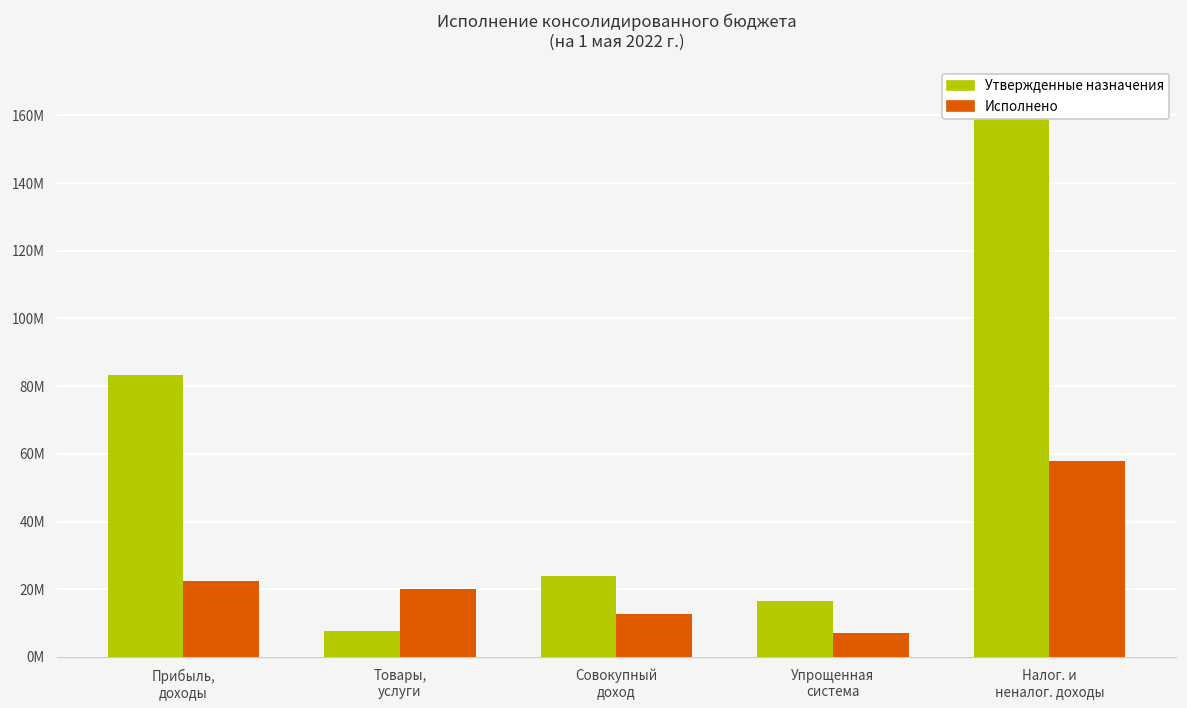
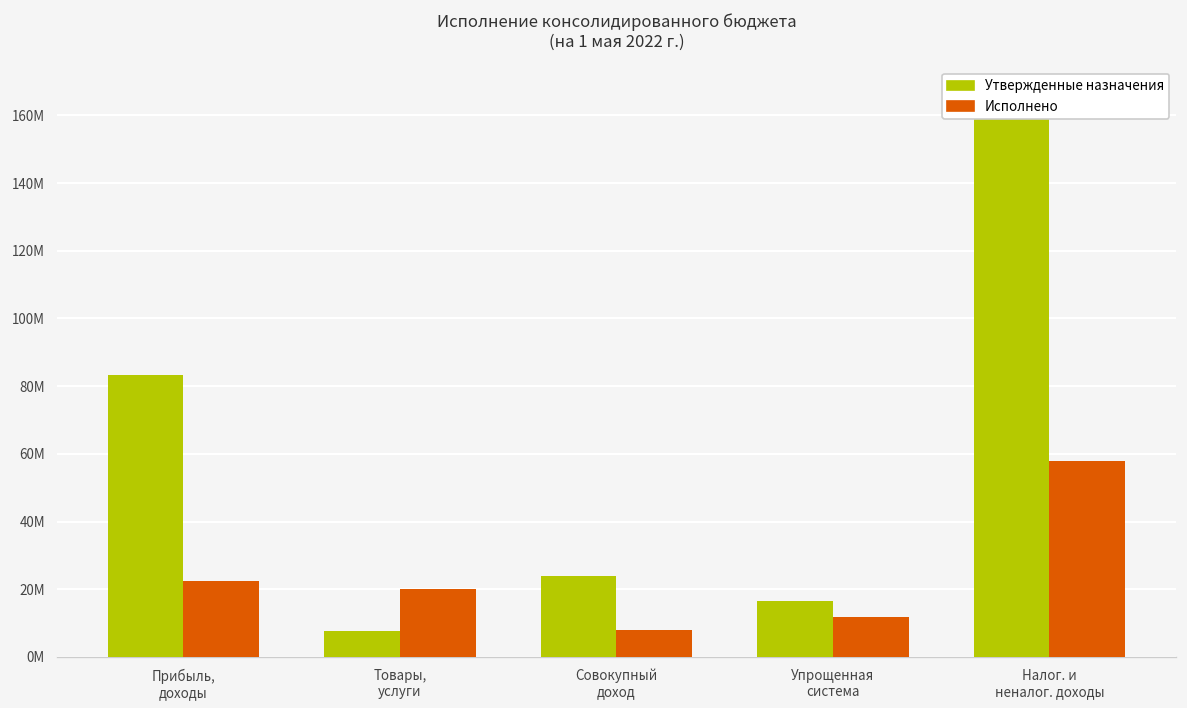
Исполнено, Совокупный доход: 13000000 -> 8000000
Исполнено, Упрощенная система: 7000000 -> 12000000
